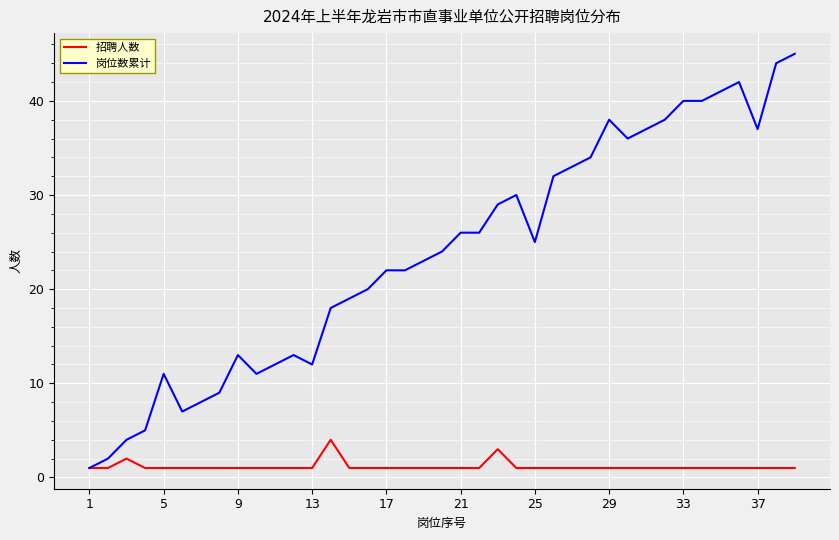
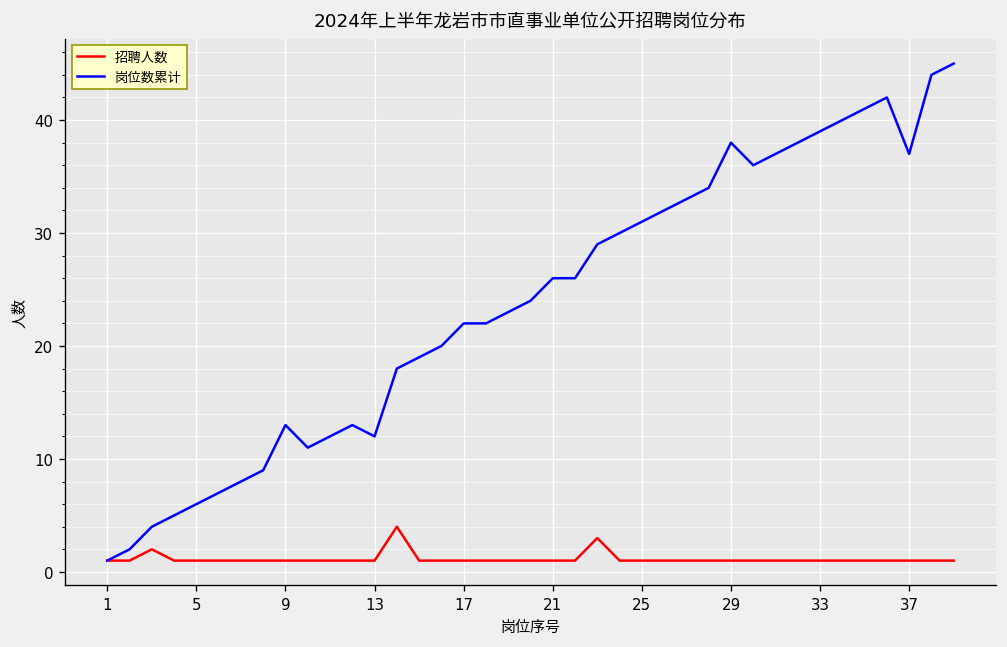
岗位数累计, 5: 11 -> 6
岗位数累计, 25: 25 -> 31
岗位数累计, 33: 40 -> 39
